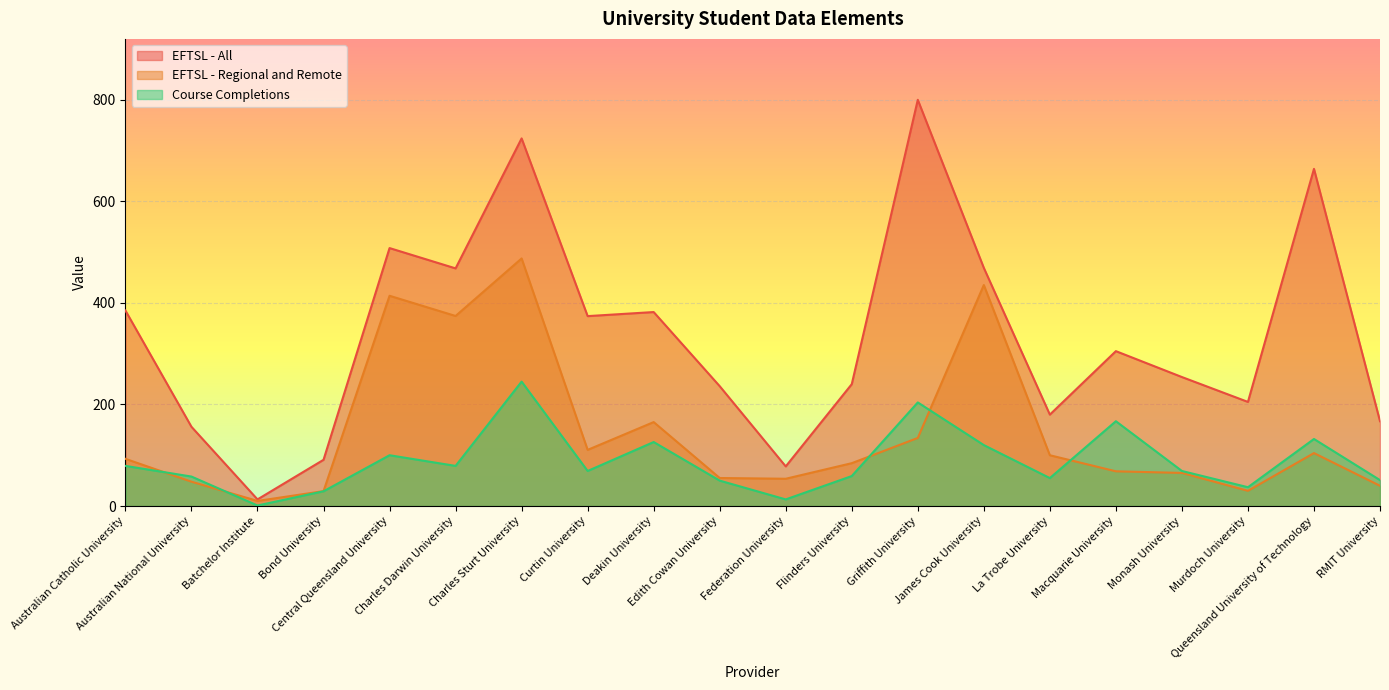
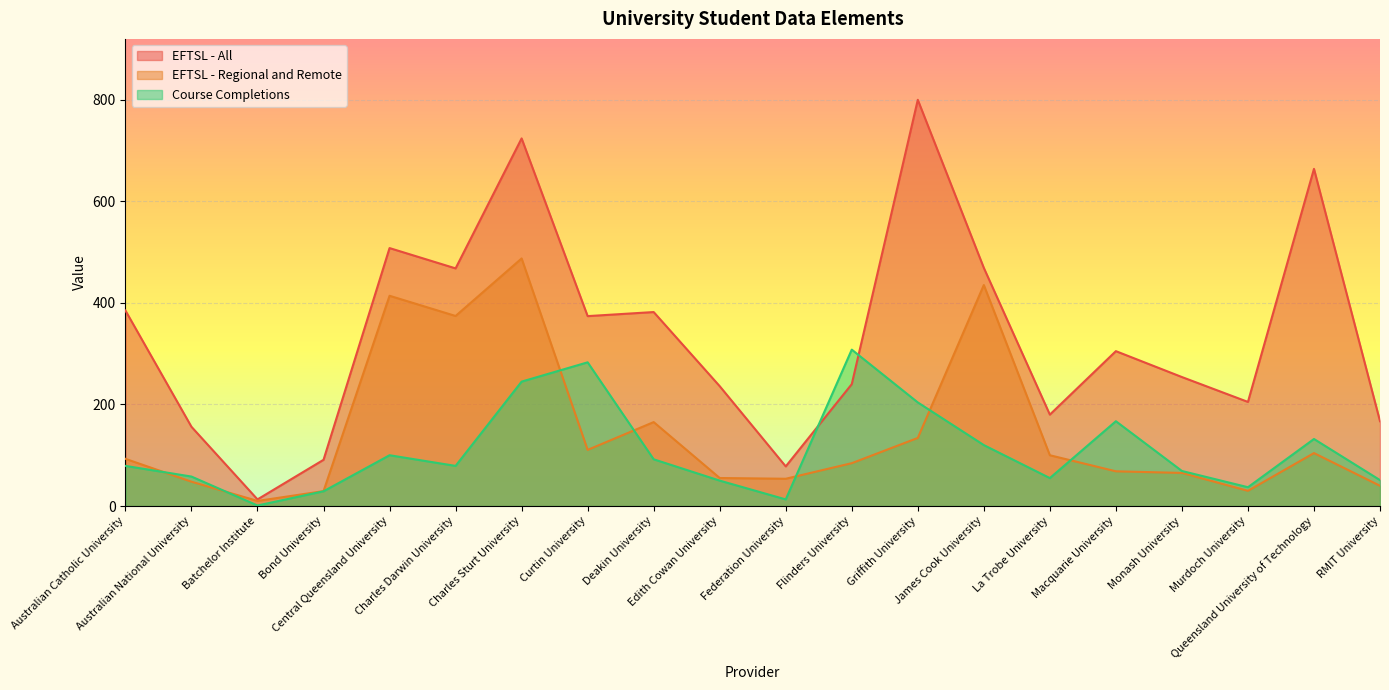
Course Completions, Curtin University: 70 -> 280
Course Completions, Deakin University: 130 -> 90
Course Completions, Flinders University: 60 -> 310
